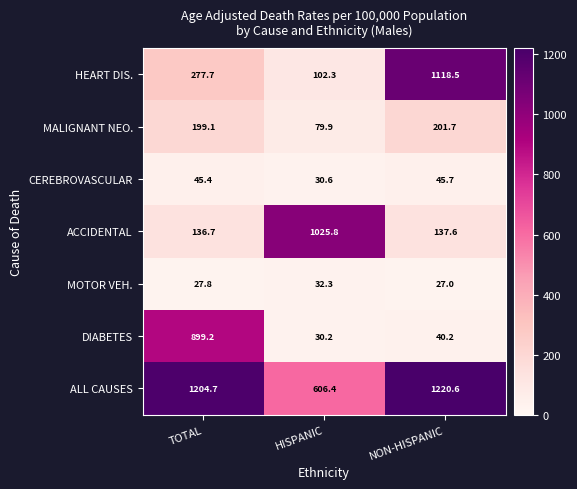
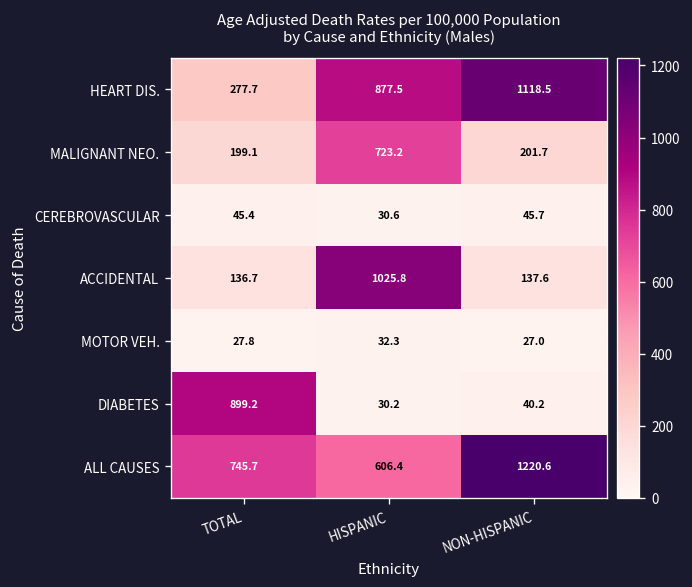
HEART DIS., HISPANIC: 102.3 -> 877.5
MALIGNANT NEO., HISPANIC: 79.9 -> 723.2
ALL CAUSES, TOTAL: 1204.7 -> 745.7
